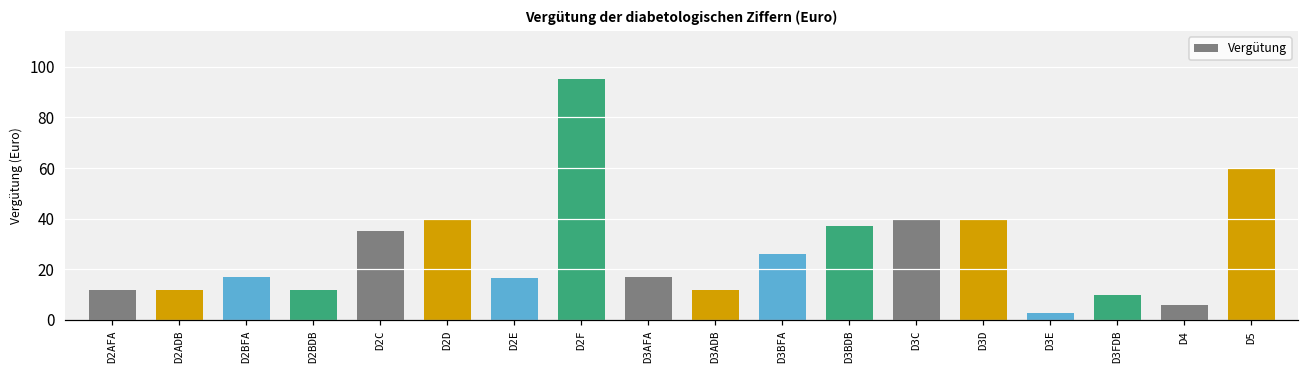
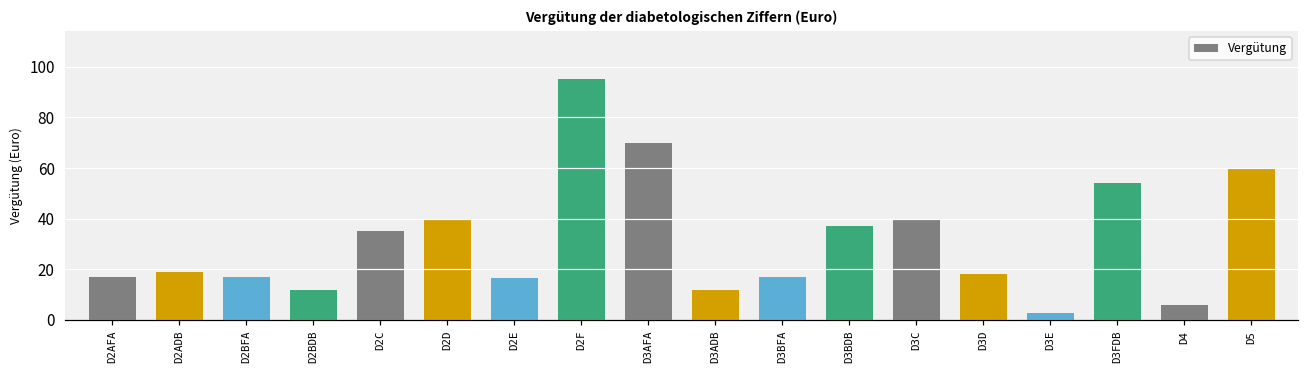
D2AFA: 12 -> 17
D2ADB: 12 -> 19
D3AFA: 17 -> 70
D3BFA: 26 -> 17
D3D: 40 -> 18
D3FDB: 10 -> 54
